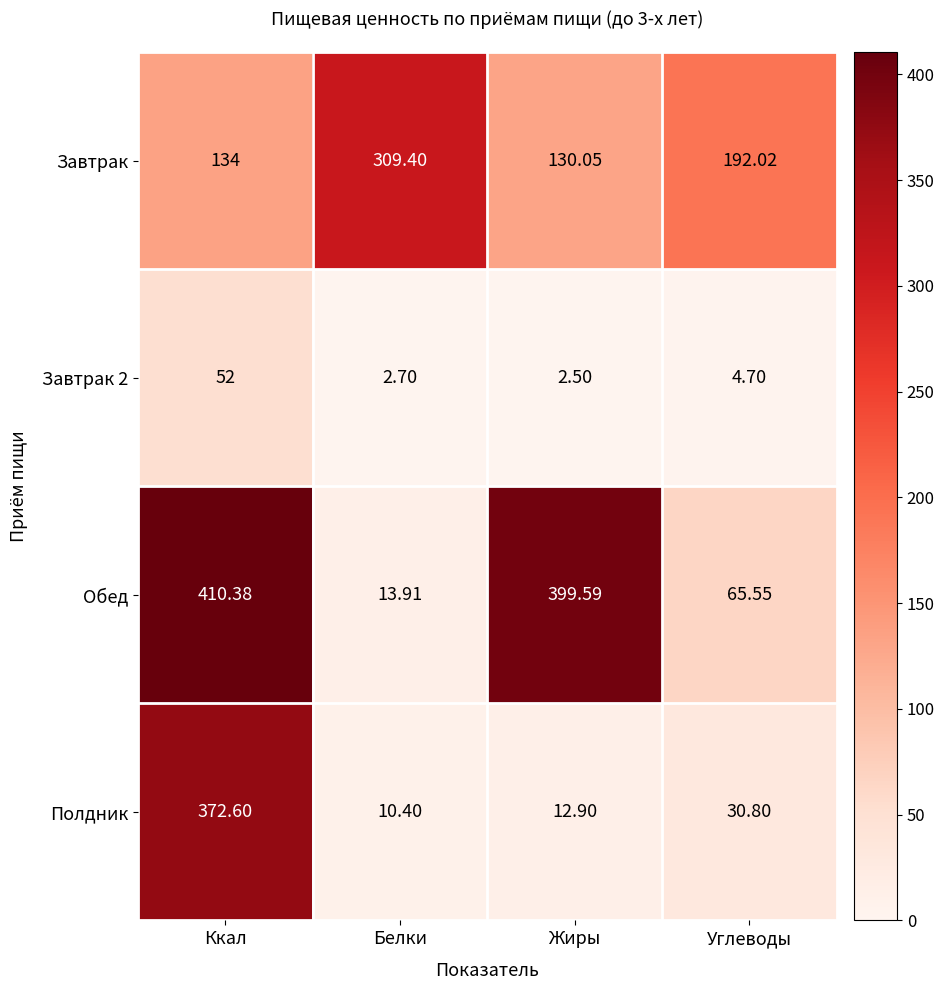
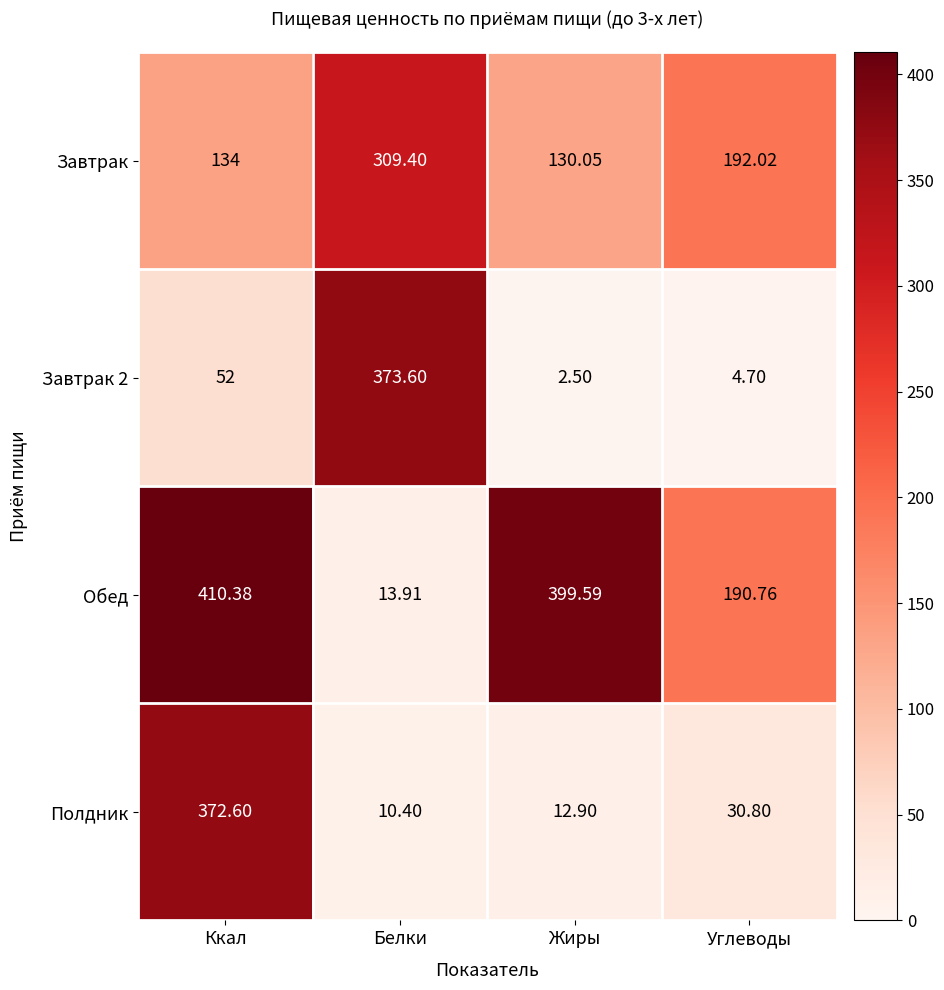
Завтрак 2, Белки: 2.70 -> 373.60
Обед, Углеводы: 65.55 -> 190.76
